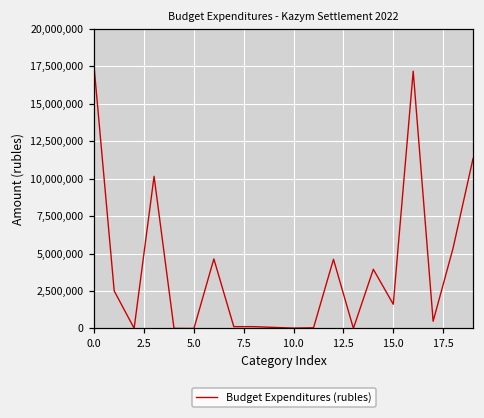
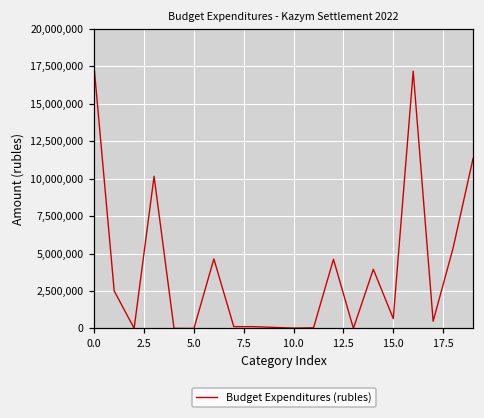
15.0: 1,600,000 -> 700,000
